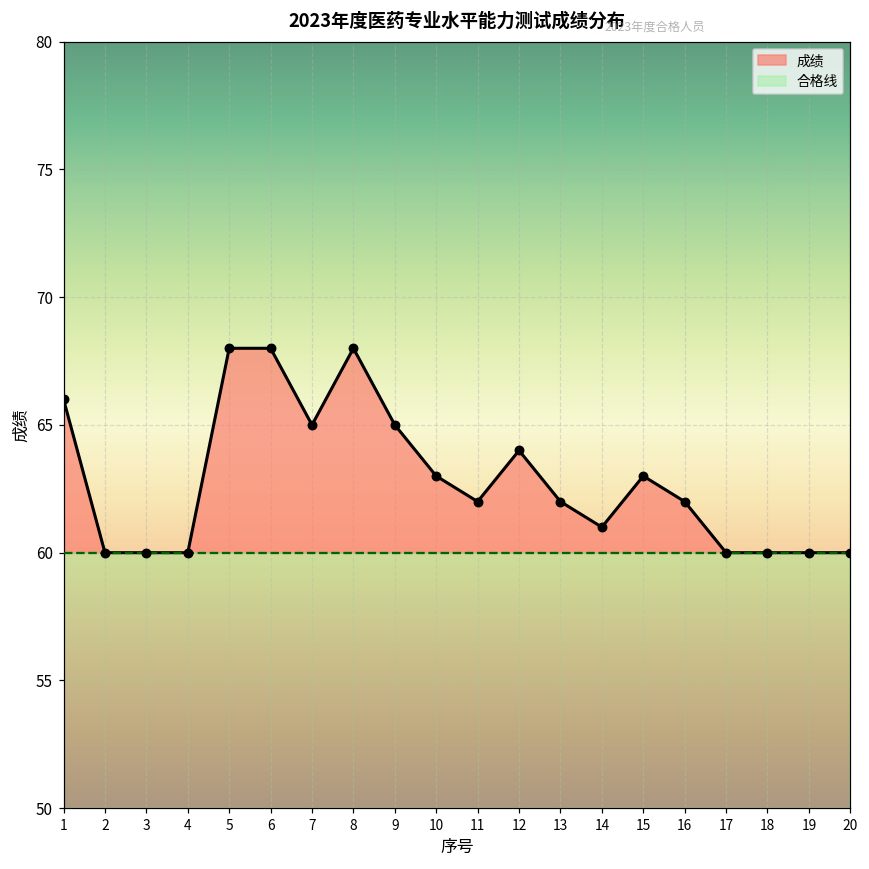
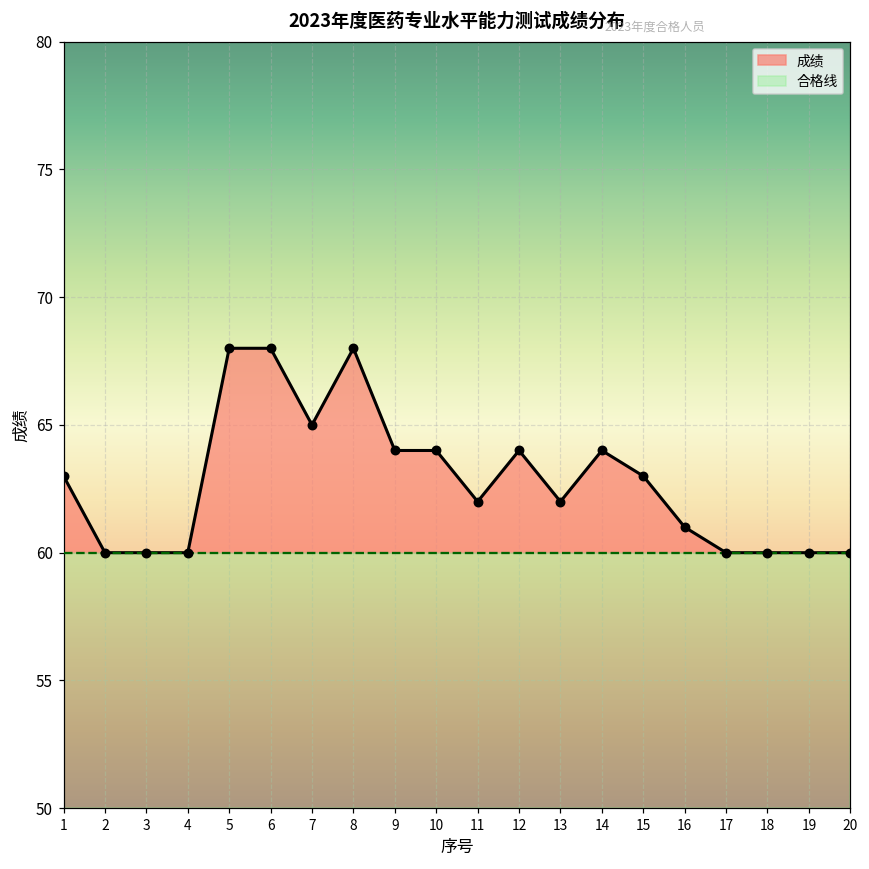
成绩, 1: 66 -> 63
成绩, 9: 65 -> 64
成绩, 10: 63 -> 64
成绩, 14: 61 -> 64
成绩, 16: 62 -> 61
